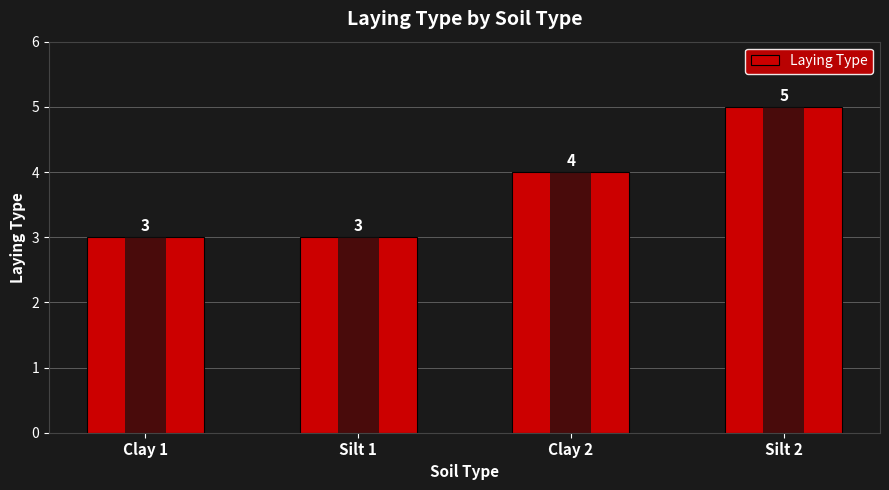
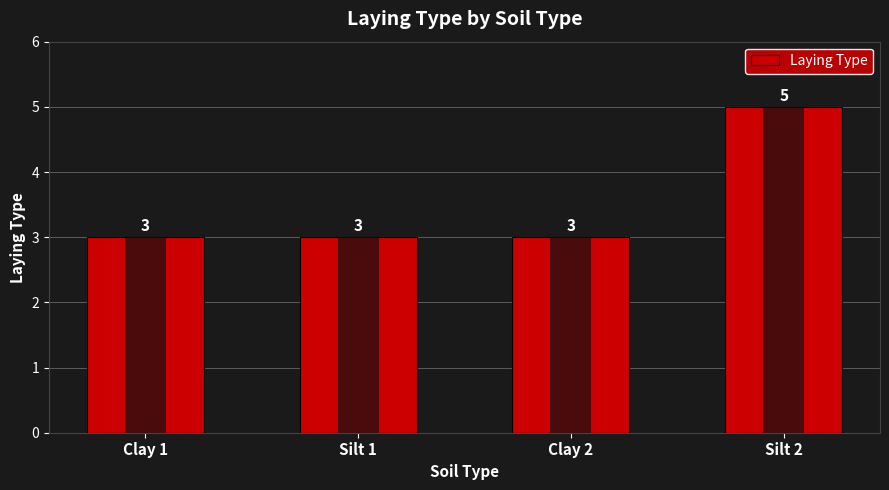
Clay 2: 4 -> 3
